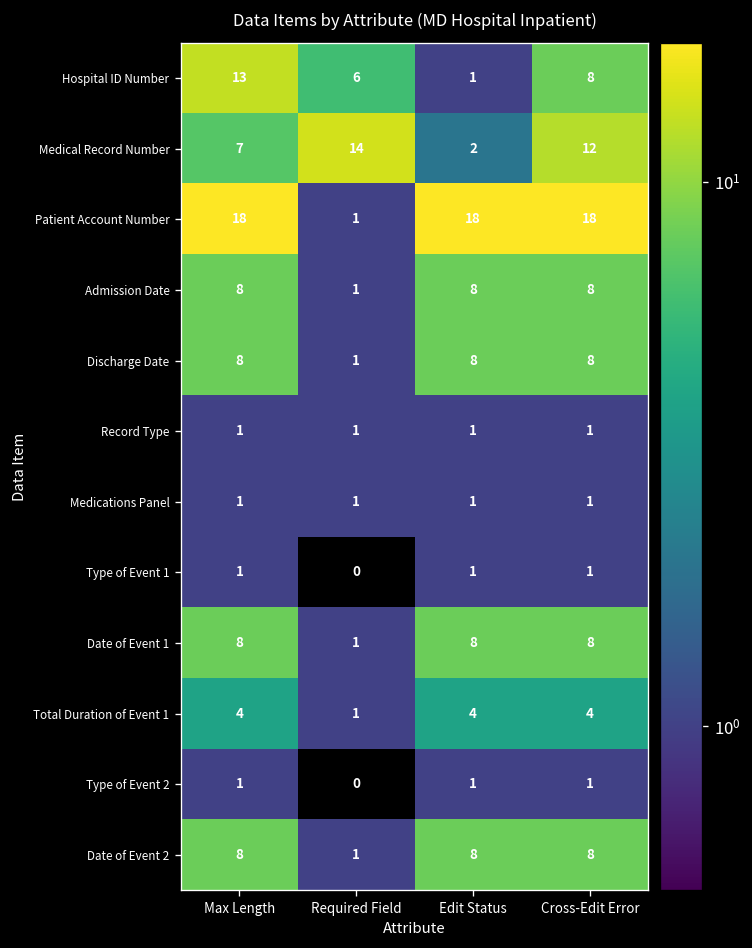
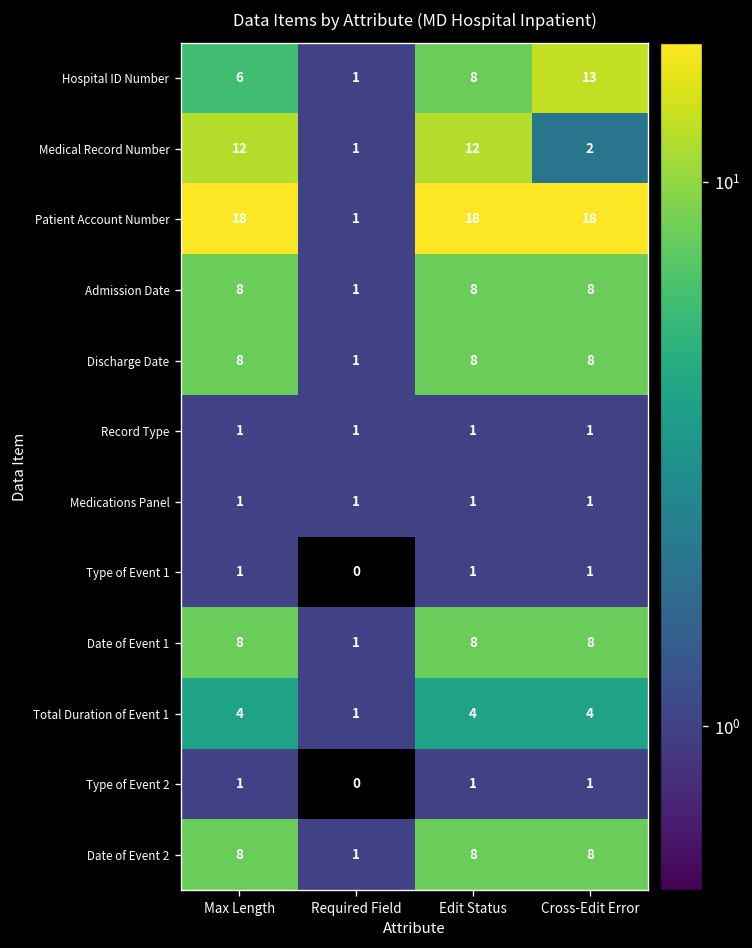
Hospital ID Number, Max Length: 13 -> 6
Hospital ID Number, Required Field: 6 -> 1
Hospital ID Number, Edit Status: 1 -> 8
Hospital ID Number, Cross-Edit Error: 8 -> 13
Medical Record Number, Max Length: 7 -> 12
Medical Record Number, Required Field: 14 -> 1
Medical Record Number, Edit Status: 2 -> 12
Medical Record Number, Cross-Edit Error: 12 -> 2
